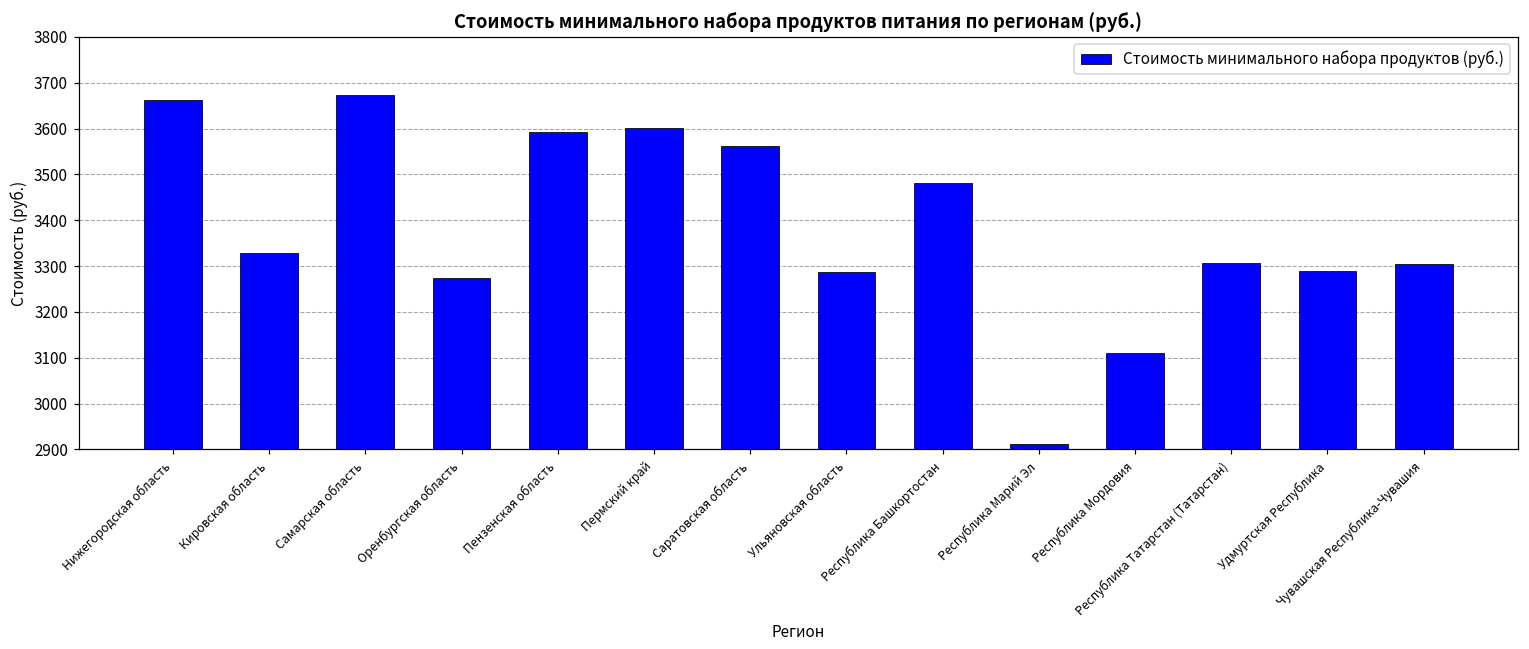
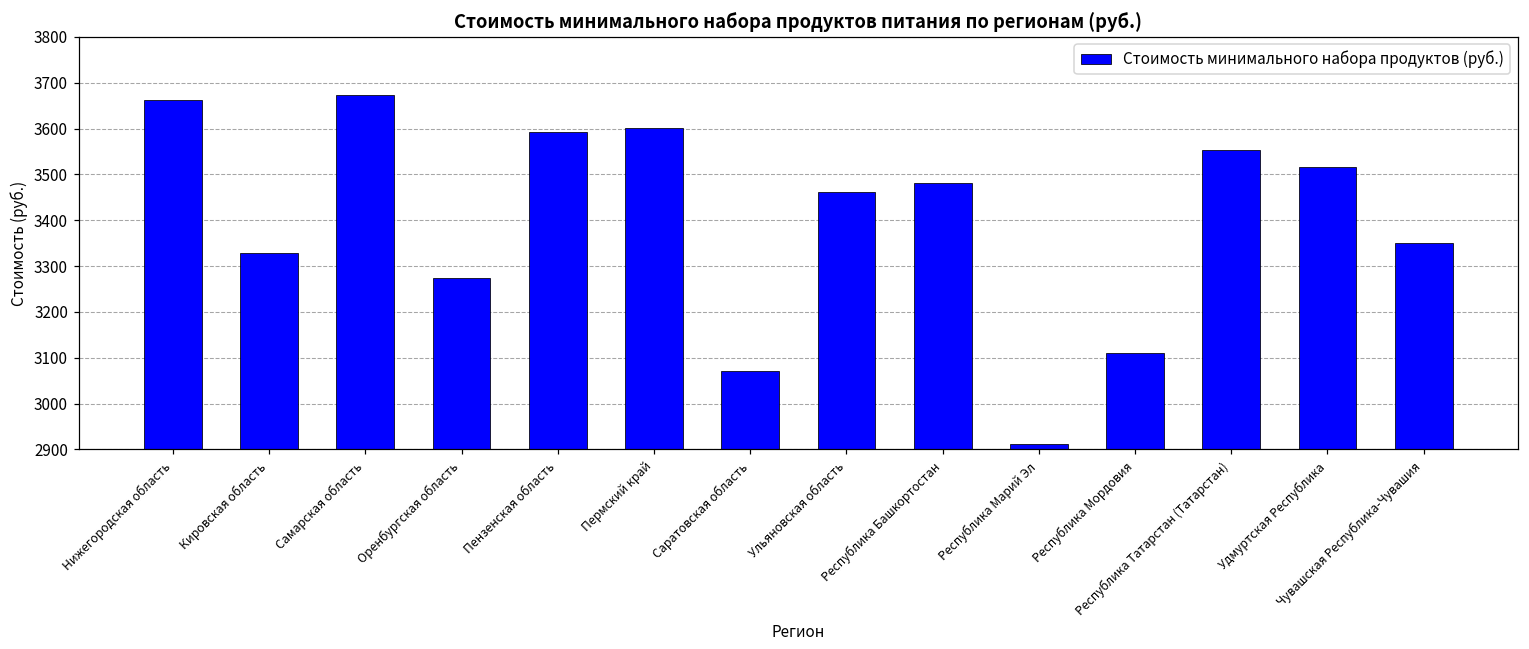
Саратовская область: 3560 -> 3070
Ульяновская область: 3290 -> 3460
Республика Татарстан (Татарстан): 3310 -> 3550
Удмуртская Республика: 3290 -> 3520
Чувашская Республика-Чувашия: 3310 -> 3350
